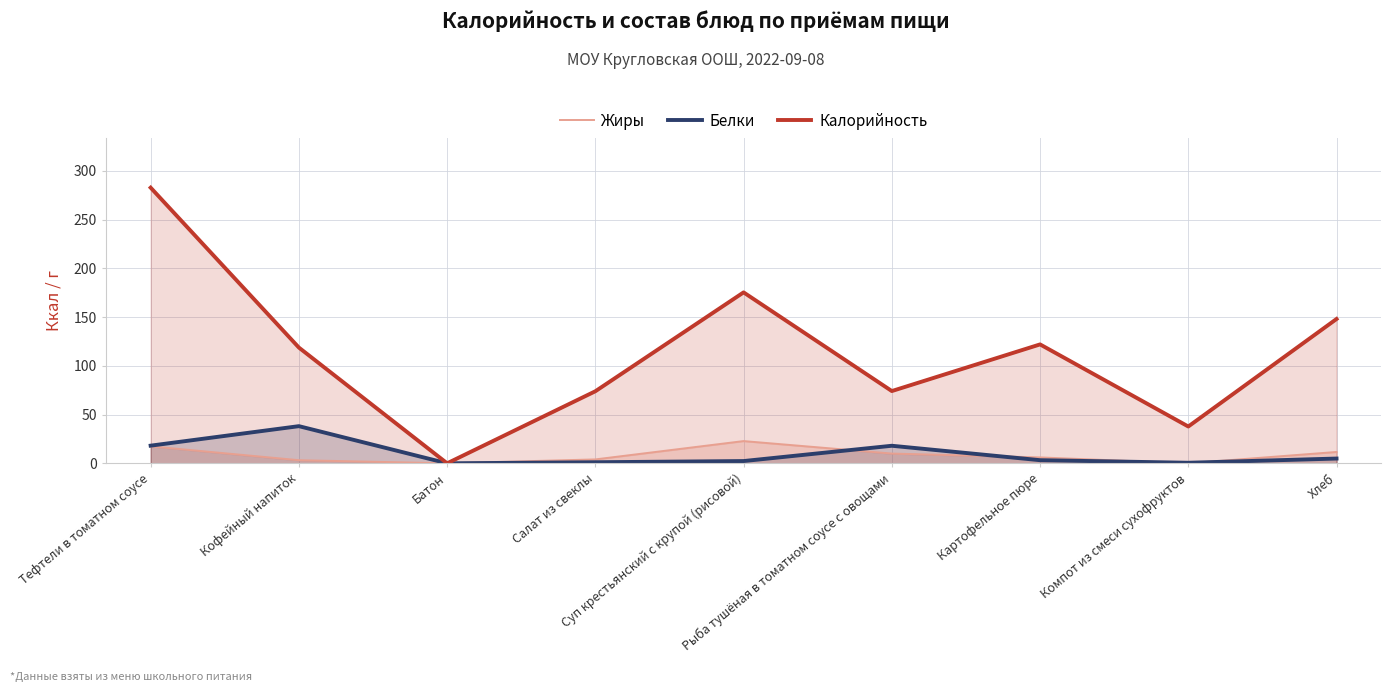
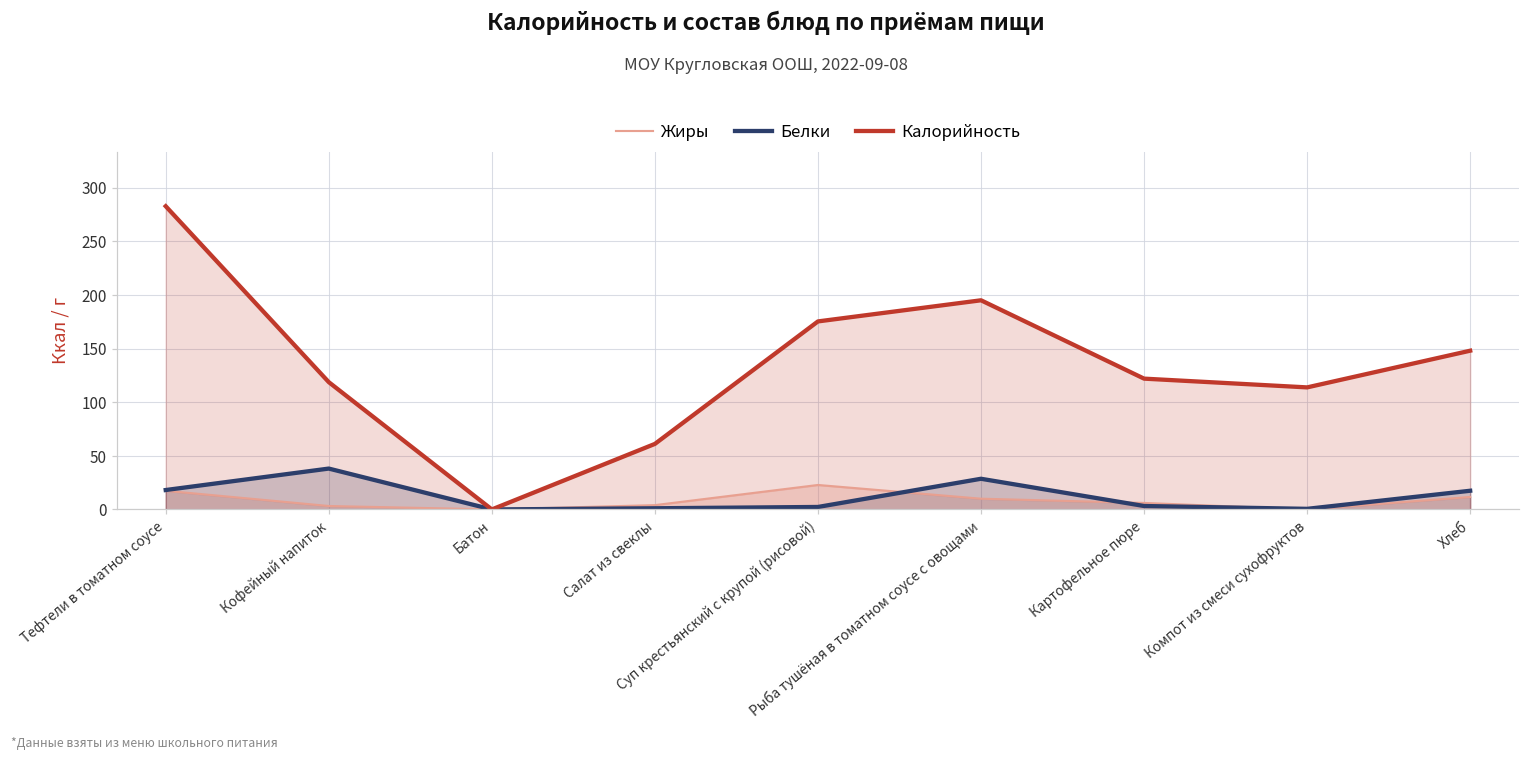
Калорийность, Салат из свеклы: 70 -> 60
Белки, Рыба тушёная в томатном соусе с овощами: 20 -> 30
Калорийность, Рыба тушёная в томатном соусе с овощами: 70 -> 200
Калорийность, Компот из смеси сухофруктов: 40 -> 110
Белки, Хлеб: 0 -> 20
